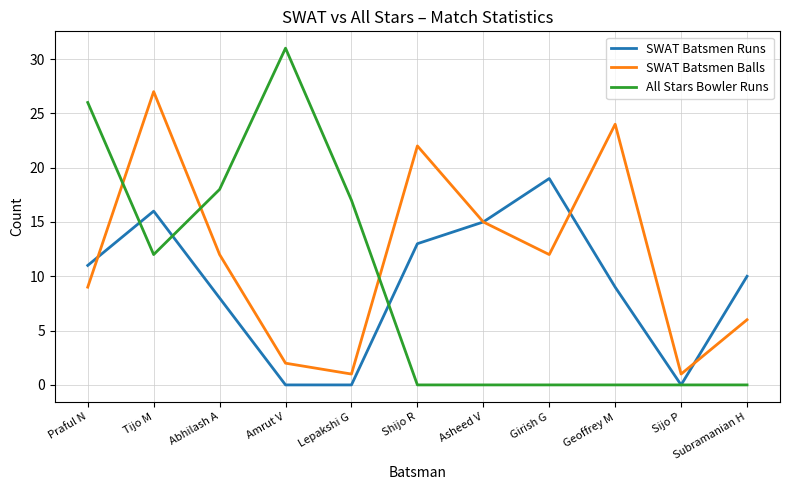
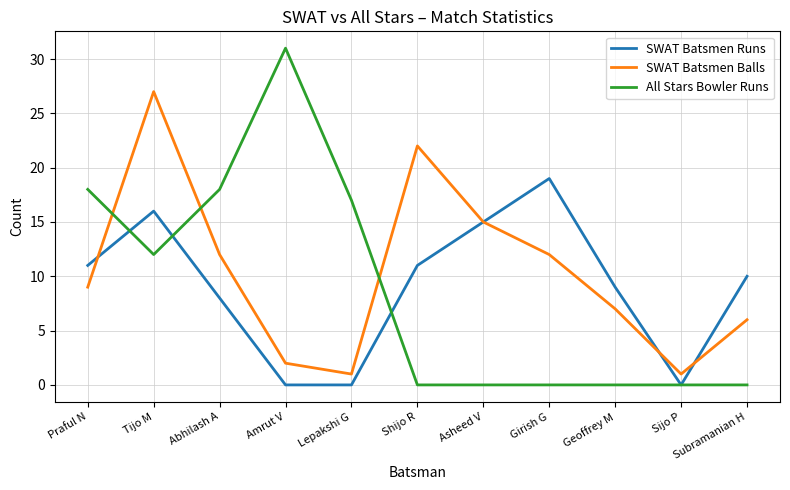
All Stars Bowler Runs, Praful N: 26 -> 18
SWAT Batsmen Runs, Shijo R: 13 -> 11
SWAT Batsmen Balls, Geoffrey M: 24 -> 7
